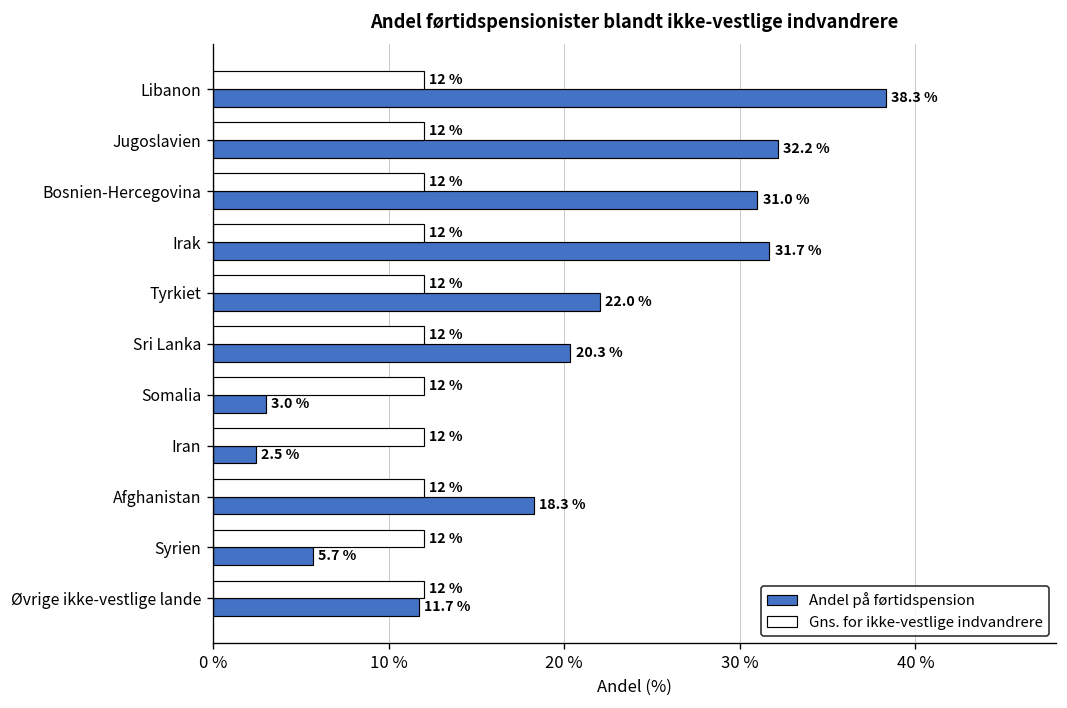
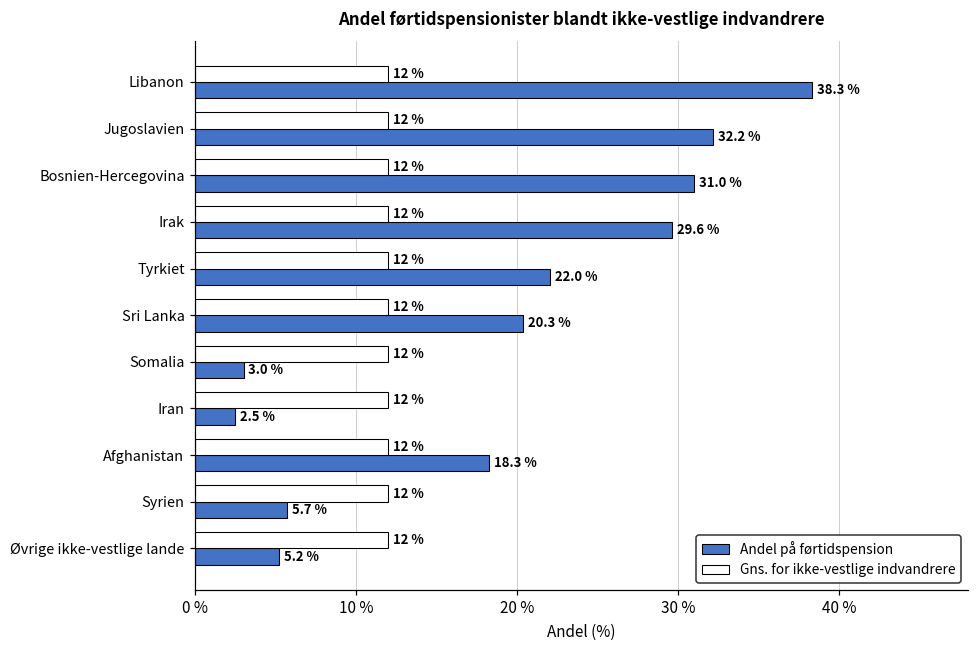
Andel på førtidspension, Irak: 31.7 % -> 29.6 %
Andel på førtidspension, Øvrige ikke-vestlige lande: 11.7 % -> 5.2 %
